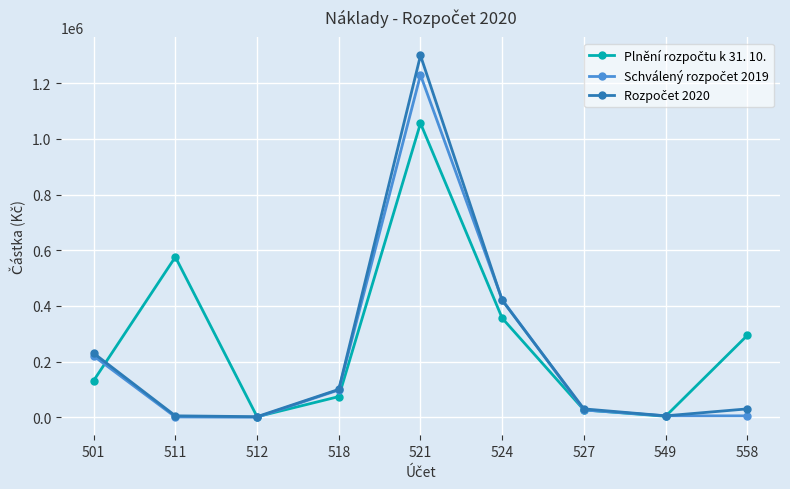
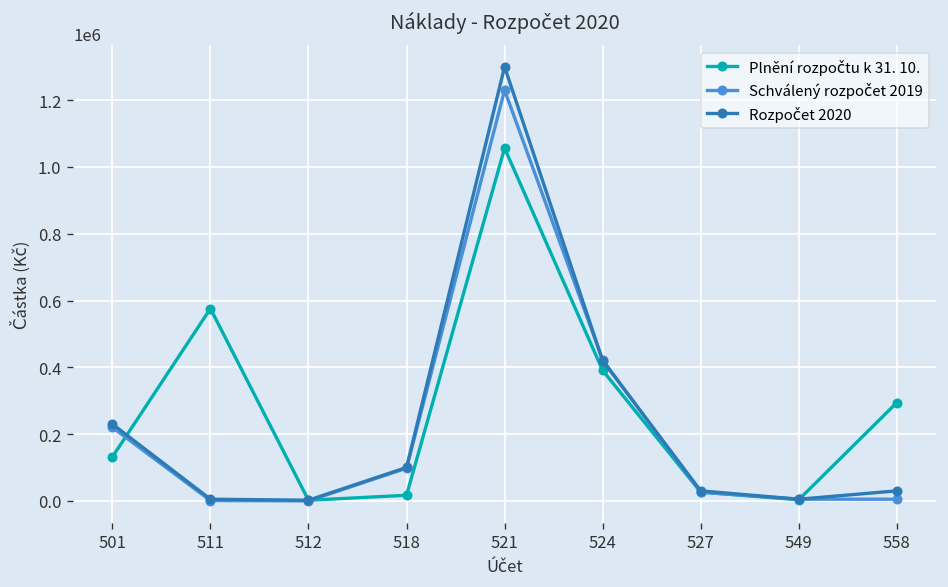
Plnění rozpočtu k 31. 10., 518: 70000 -> 20000
Plnění rozpočtu k 31. 10., 524: 360000 -> 390000
